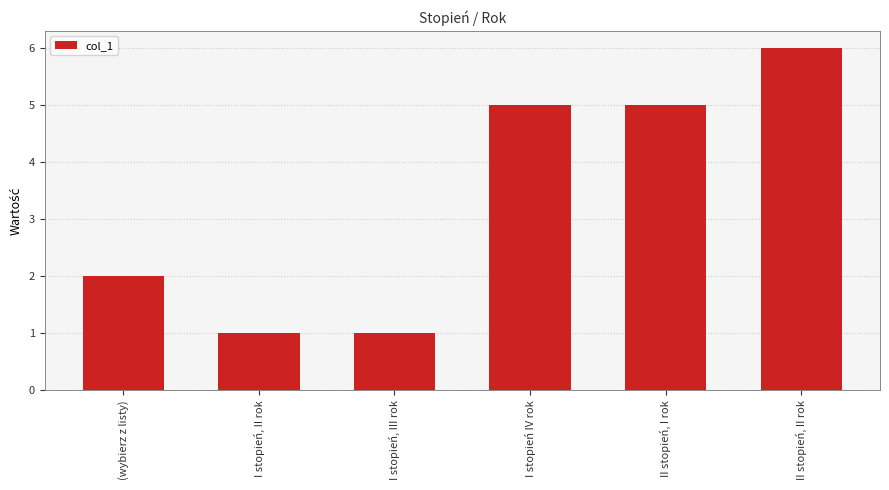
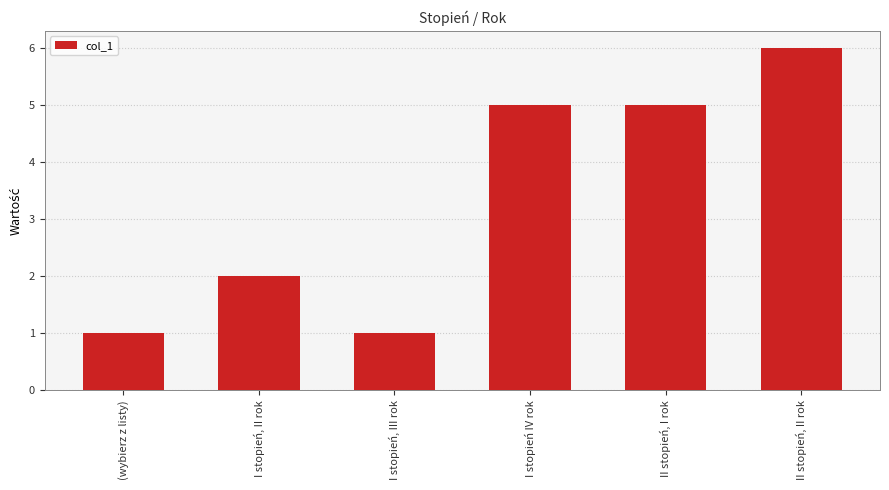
(wybierz z listy): 2 -> 1
I stopień, II rok: 1 -> 2
